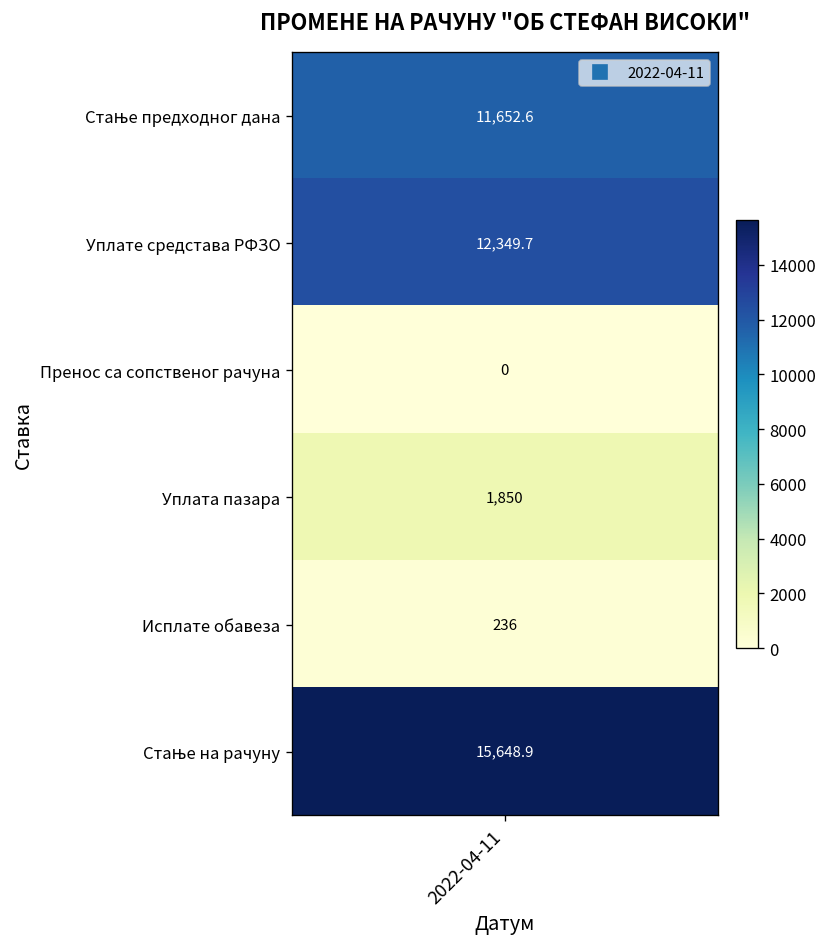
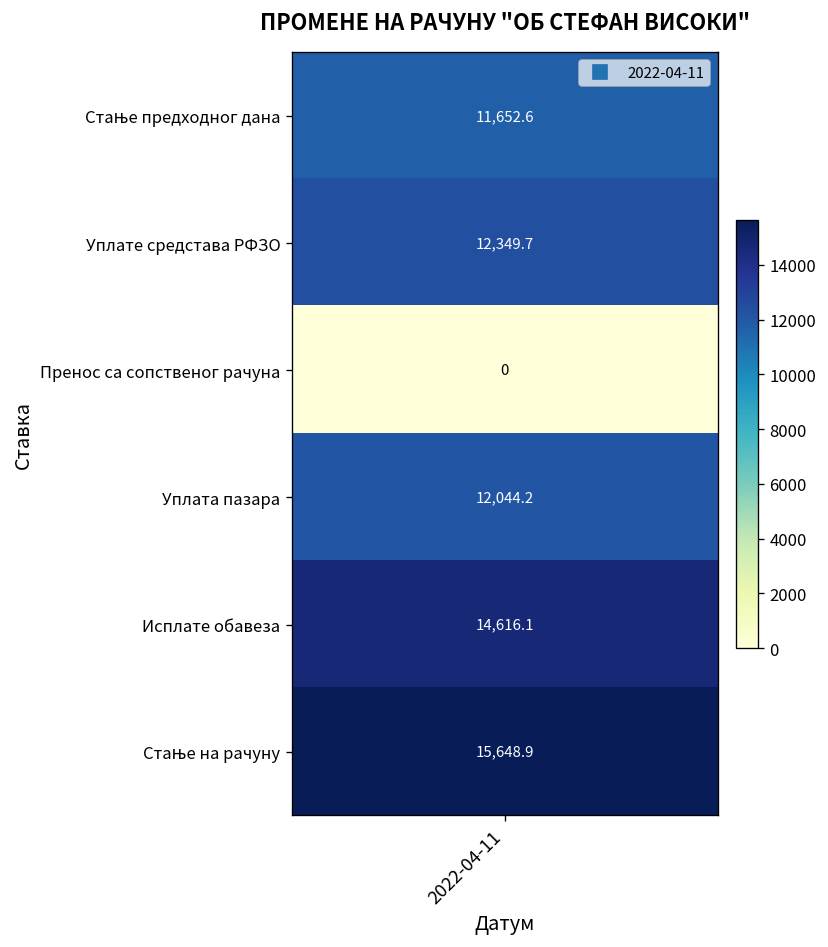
Уплата пазара, 2022-04-11: 1,850 -> 12,044.2
Исплате обавеза, 2022-04-11: 236 -> 14,616.1
